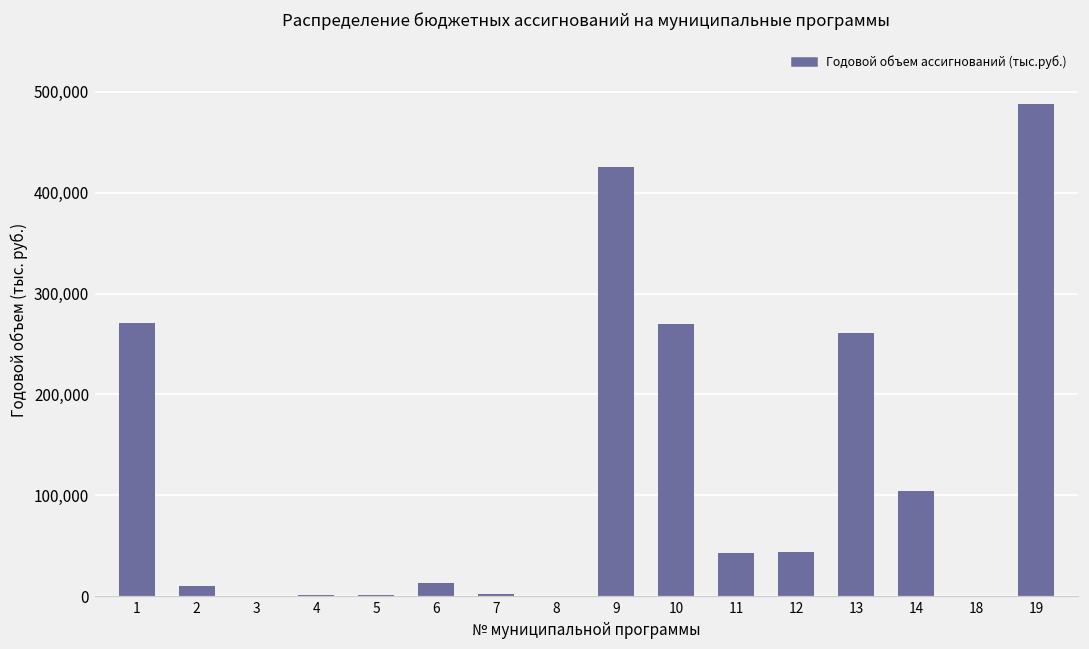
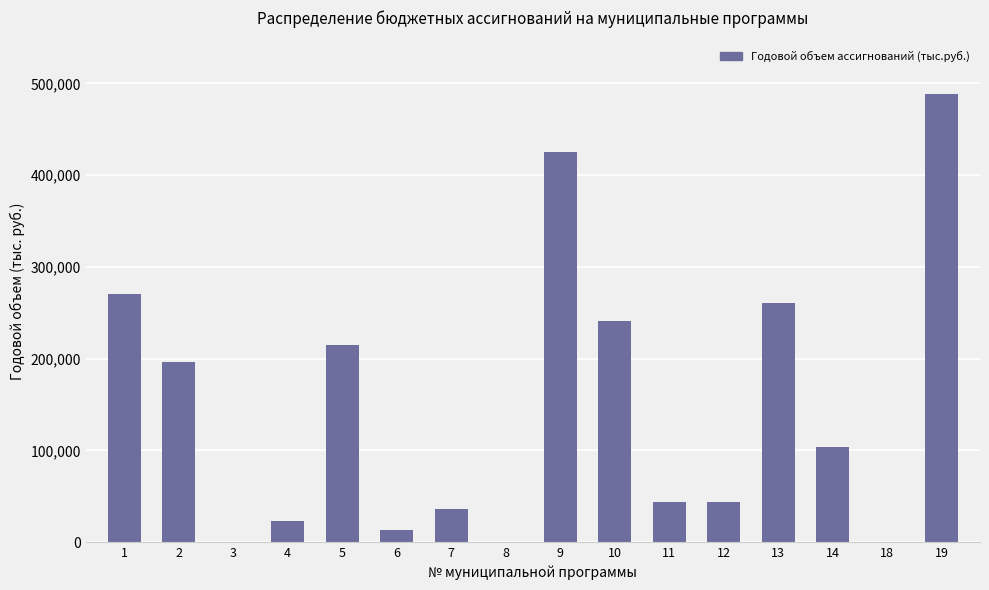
2: 10,000 -> 200,000
4: 0 -> 20,000
5: 0 -> 210,000
7: 0 -> 40,000
10: 270,000 -> 240,000
